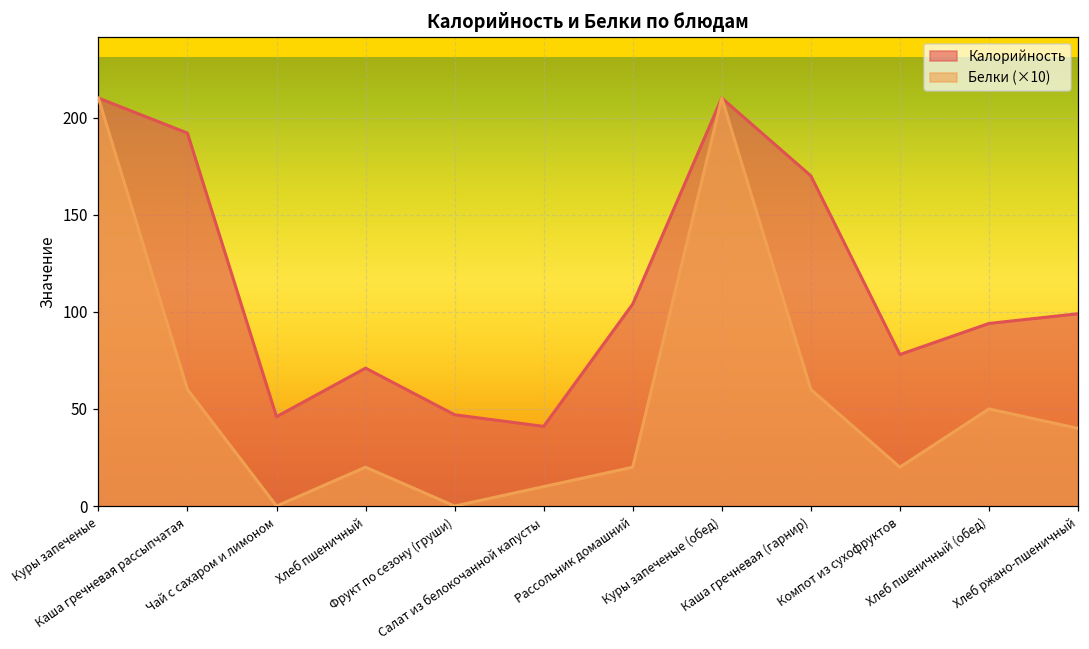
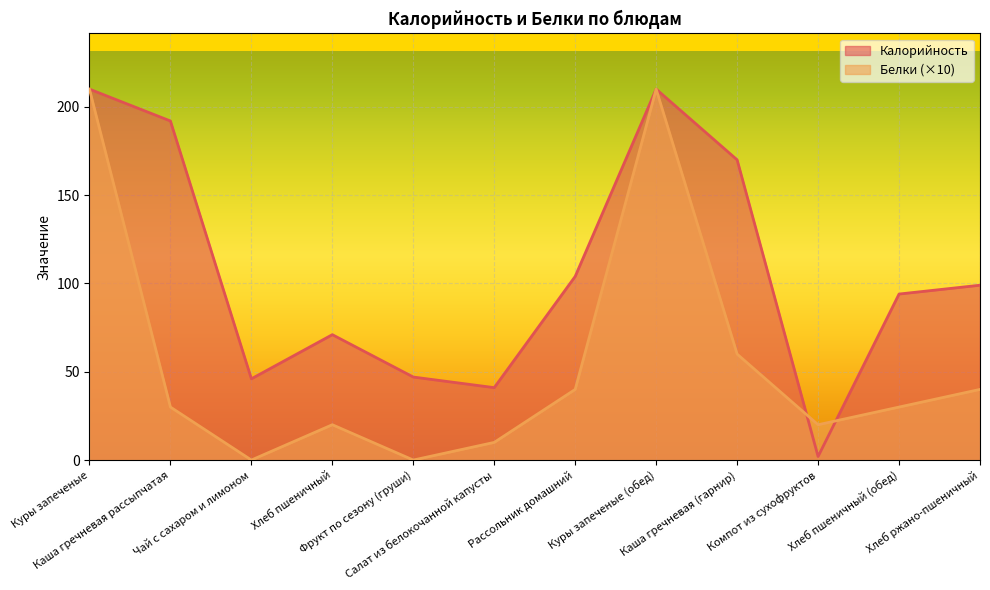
Белки (×10), Каша гречневая рассыпчатая: 60 -> 30
Белки (×10), Рассольник домашний: 20 -> 40
Калорийность, Компот из сухофруктов: 78 -> 2
Белки (×10), Хлеб пшеничный (обед): 50 -> 30
